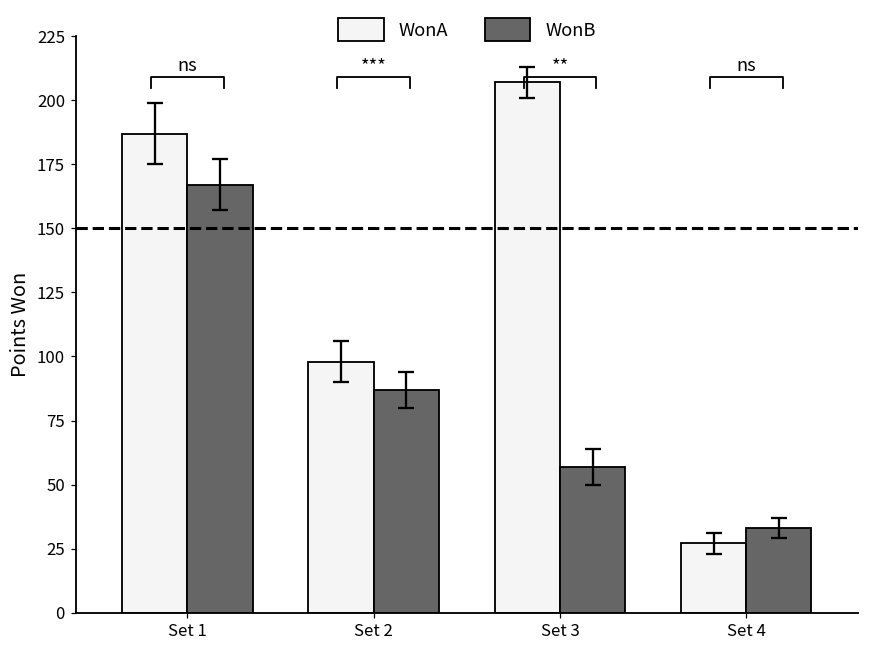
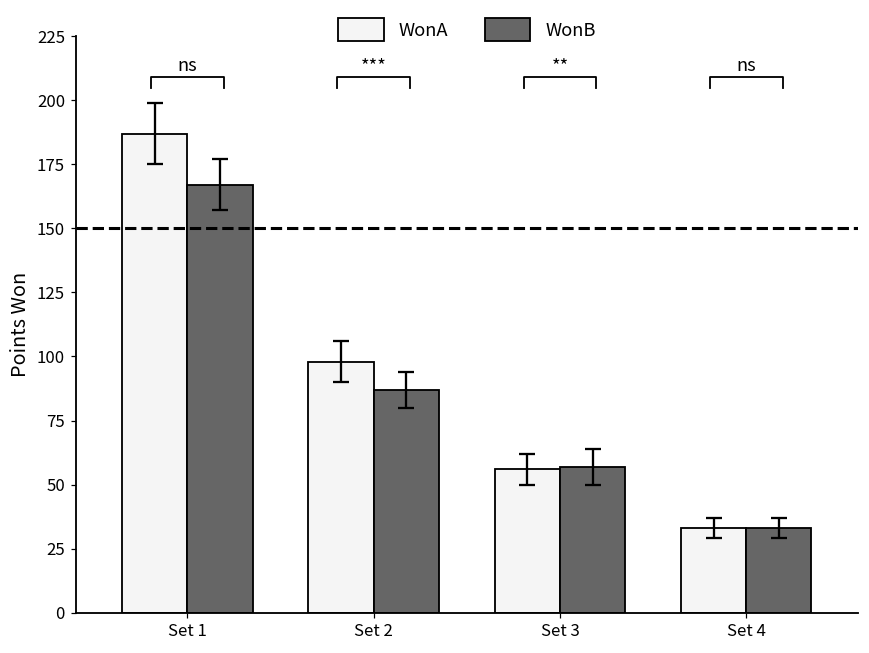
WonA, Set 3: 207 -> 56
WonA, Set 4: 27 -> 33
